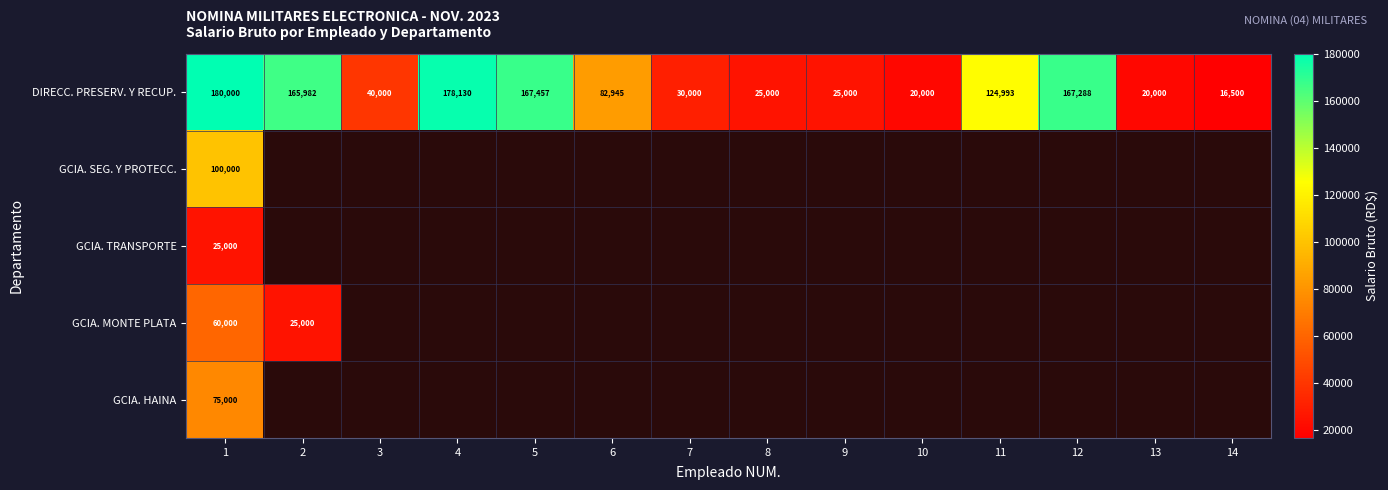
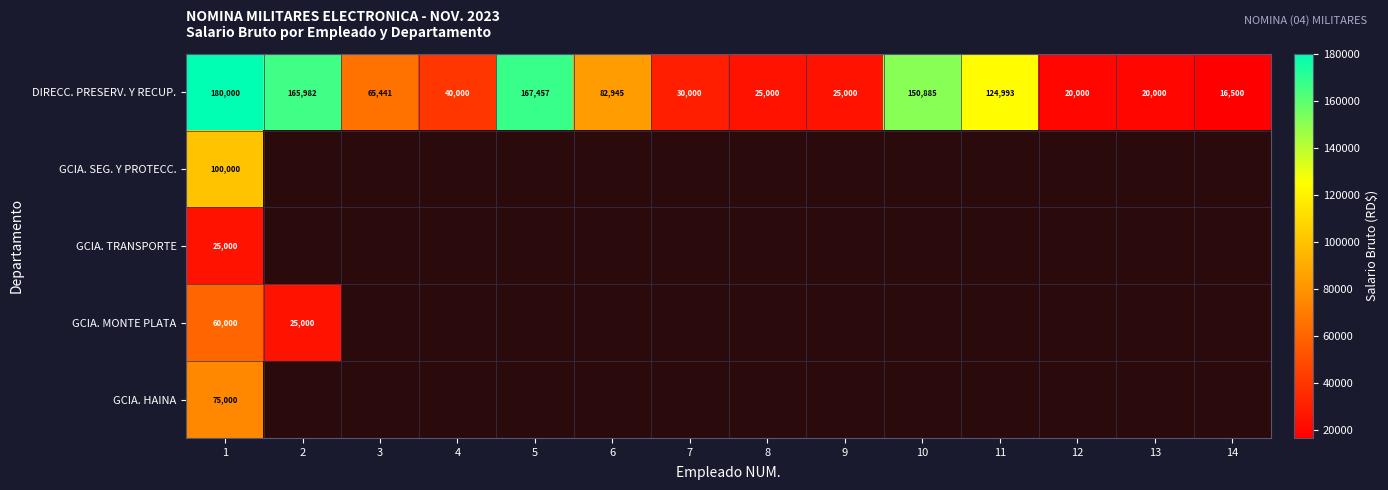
DIRECC. PRESERV. Y RECUP., 3: 40,000 -> 65,441
DIRECC. PRESERV. Y RECUP., 4: 178,130 -> 40,000
DIRECC. PRESERV. Y RECUP., 10: 20,000 -> 150,885
DIRECC. PRESERV. Y RECUP., 12: 167,288 -> 20,000
